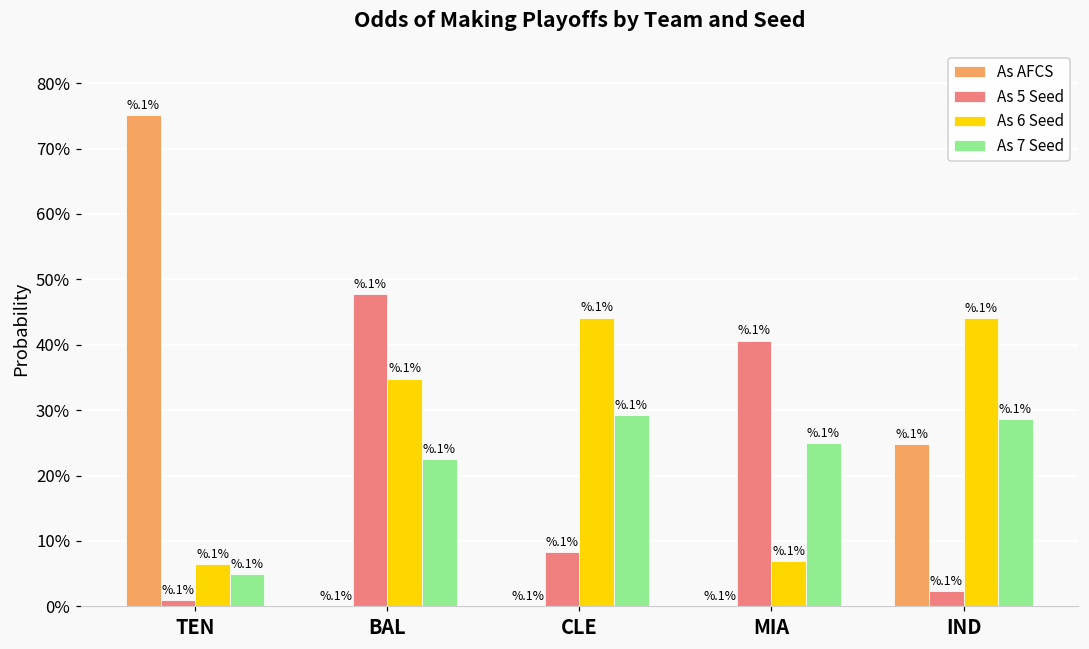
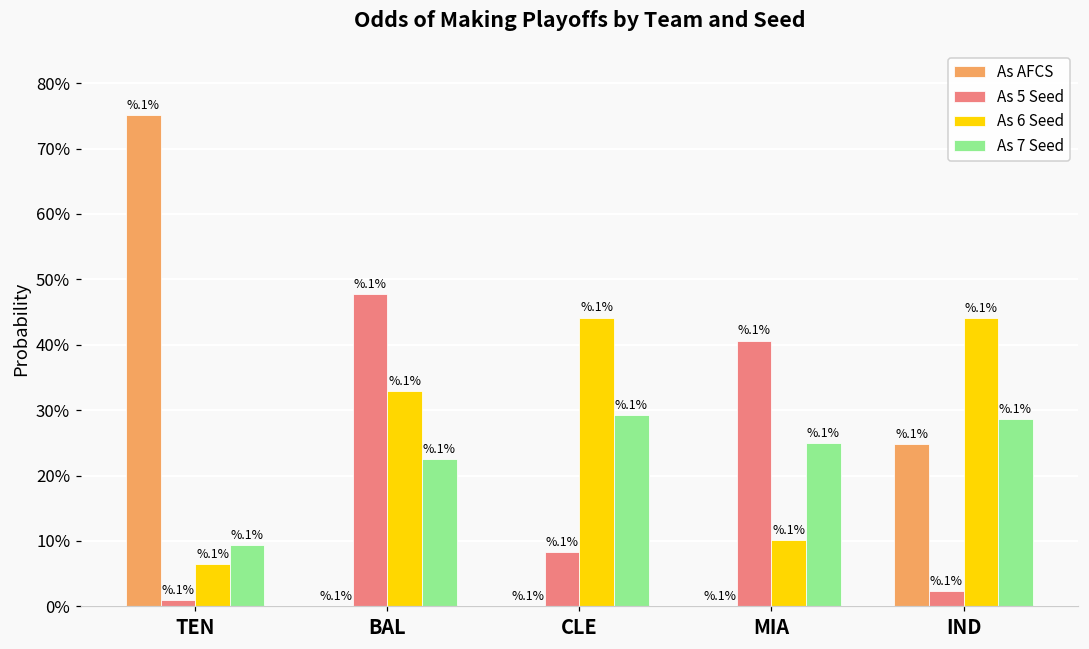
As 7 Seed, TEN: 5% -> 9%
As 6 Seed, BAL: 35% -> 33%
As 6 Seed, MIA: 7% -> 10%
